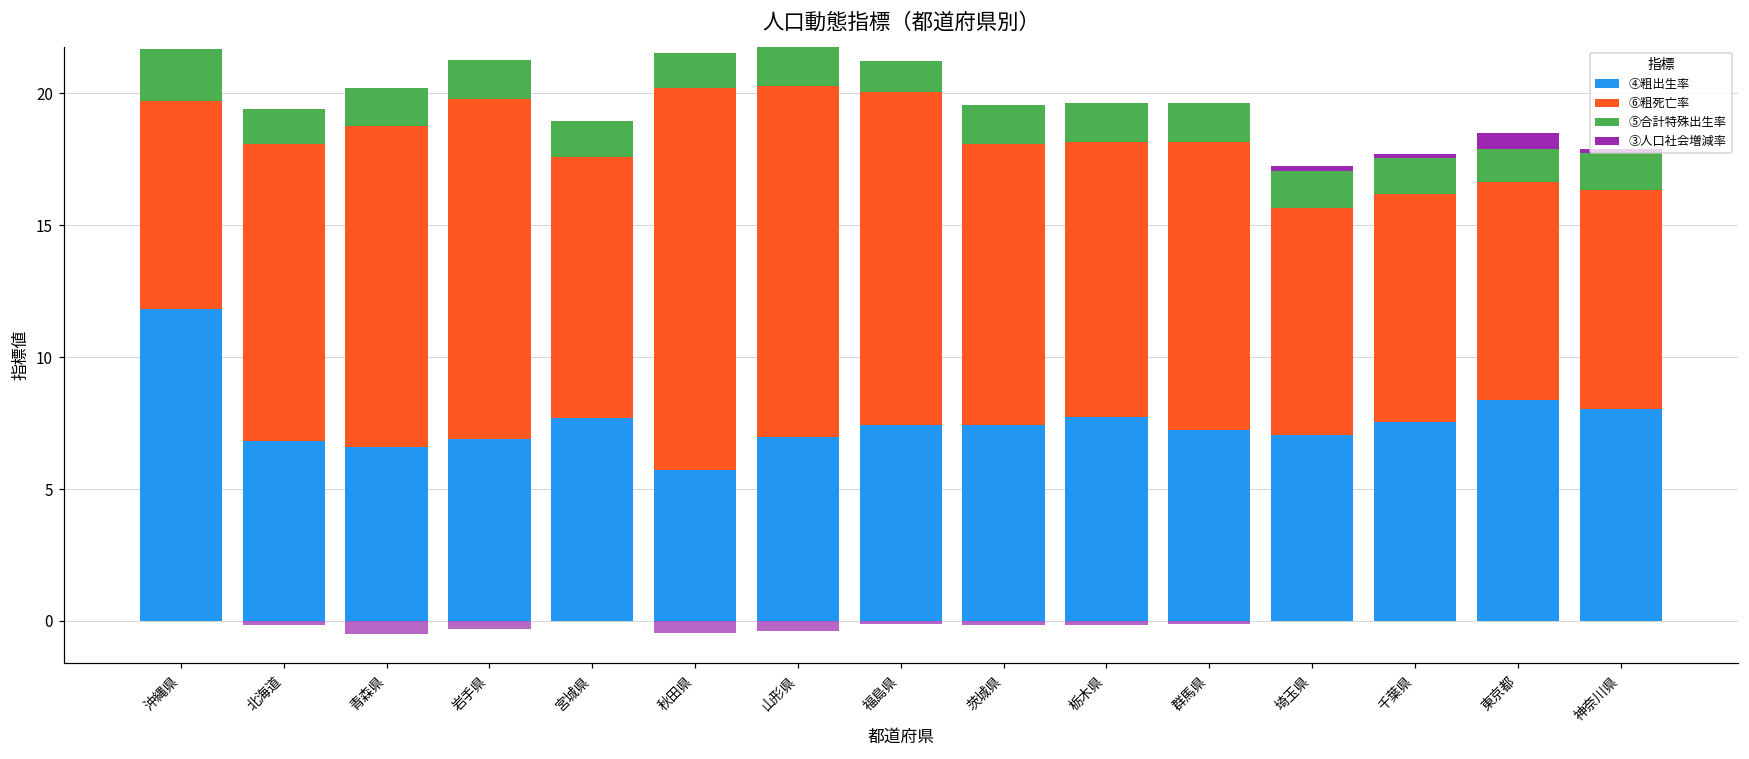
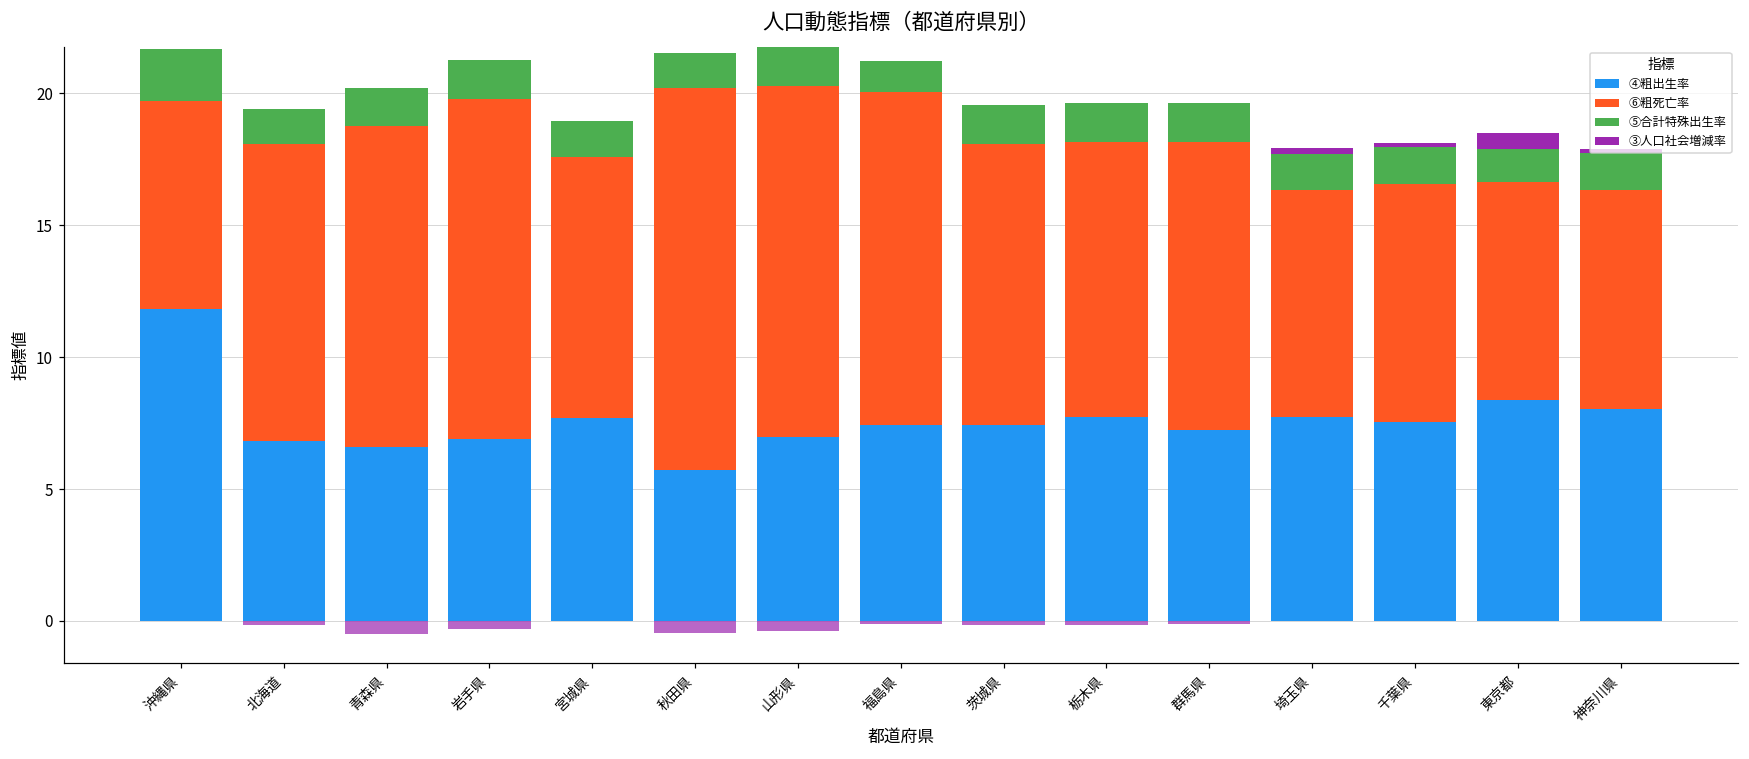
④粗出生率, 埼玉県: 7.1 -> 7.7
⑥粗死亡率, 千葉県: 8.6 -> 9.0
